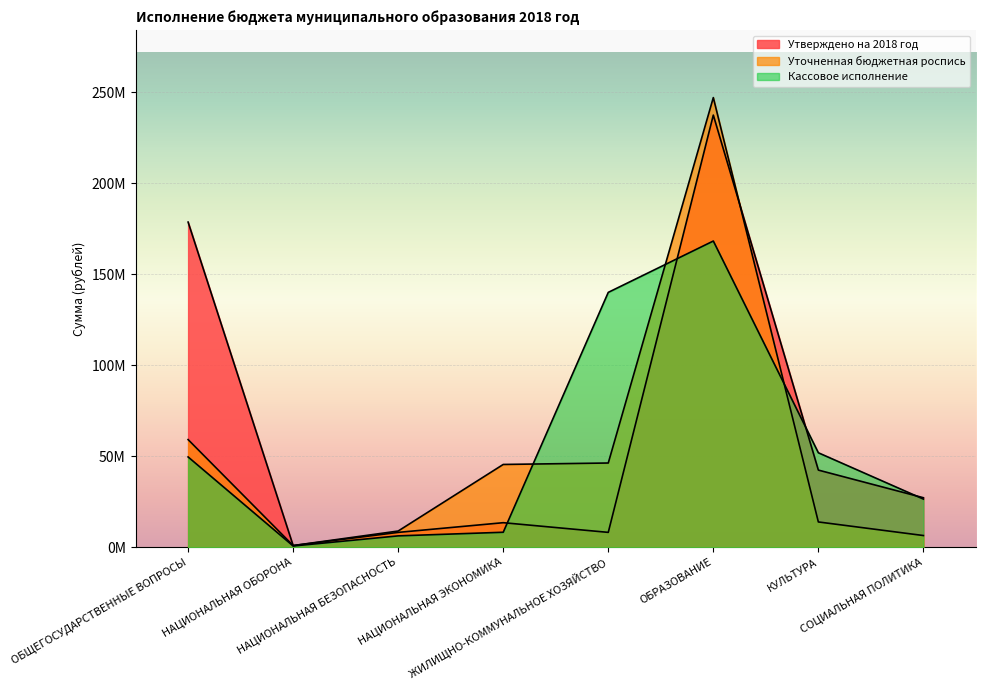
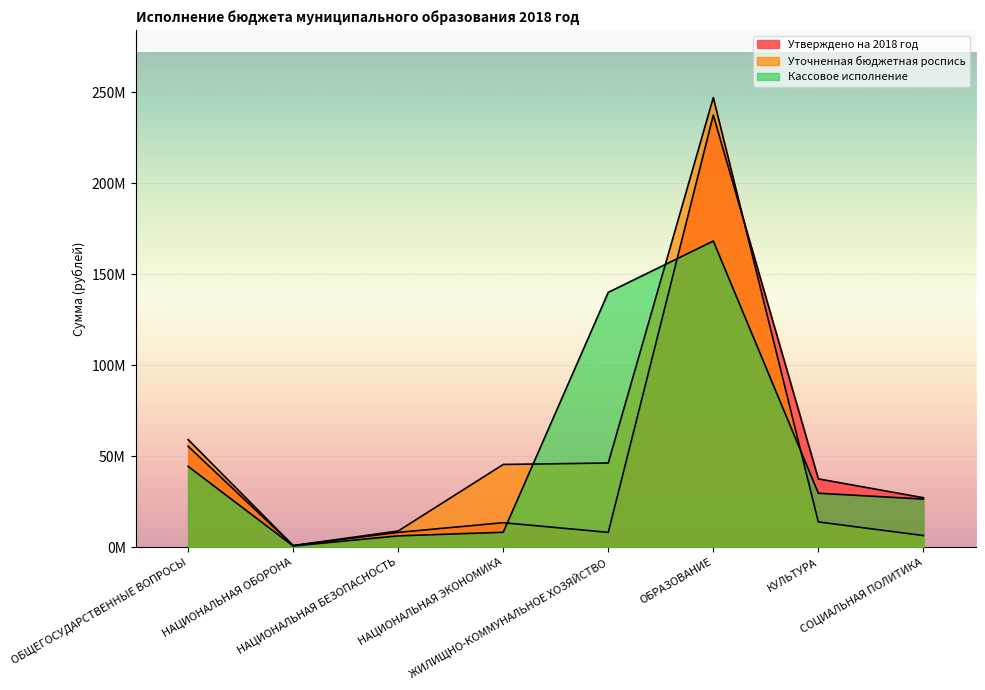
Утверждено на 2018 год, ОБЩЕГОСУДАРСТВЕННЫЕ ВОПРОСЫ: 179000000 -> 55000000
Кассовое исполнение, ОБЩЕГОСУДАРСТВЕННЫЕ ВОПРОСЫ: 50000000 -> 44000000
Утверждено на 2018 год, КУЛЬТУРА: 42000000 -> 38000000
Кассовое исполнение, КУЛЬТУРА: 52000000 -> 30000000
